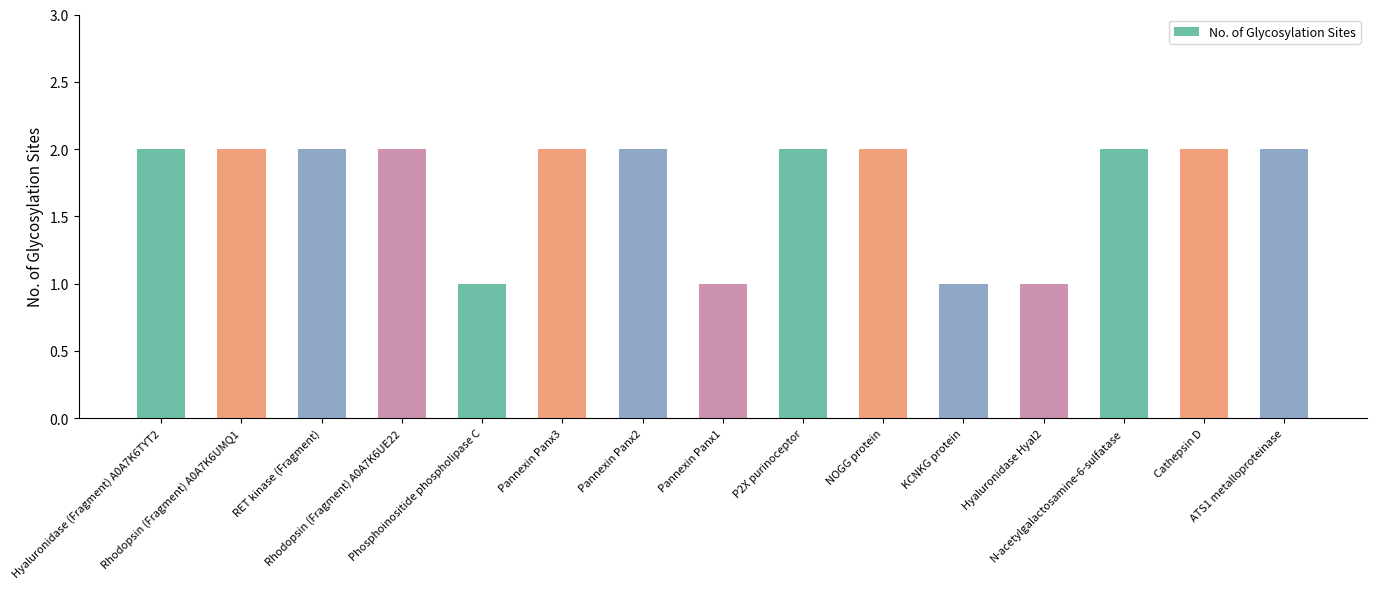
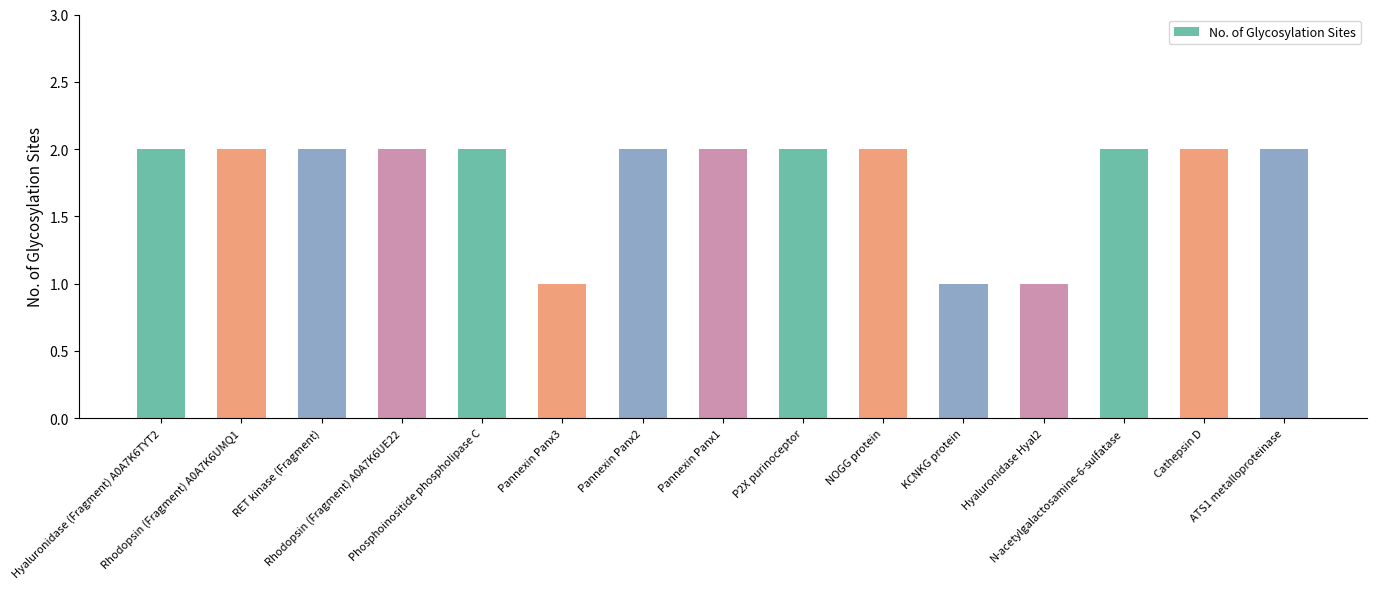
Phosphoinositide phospholipase C: 1 -> 2
Pannexin Panx3: 2 -> 1
Pannexin Panx1: 1 -> 2
